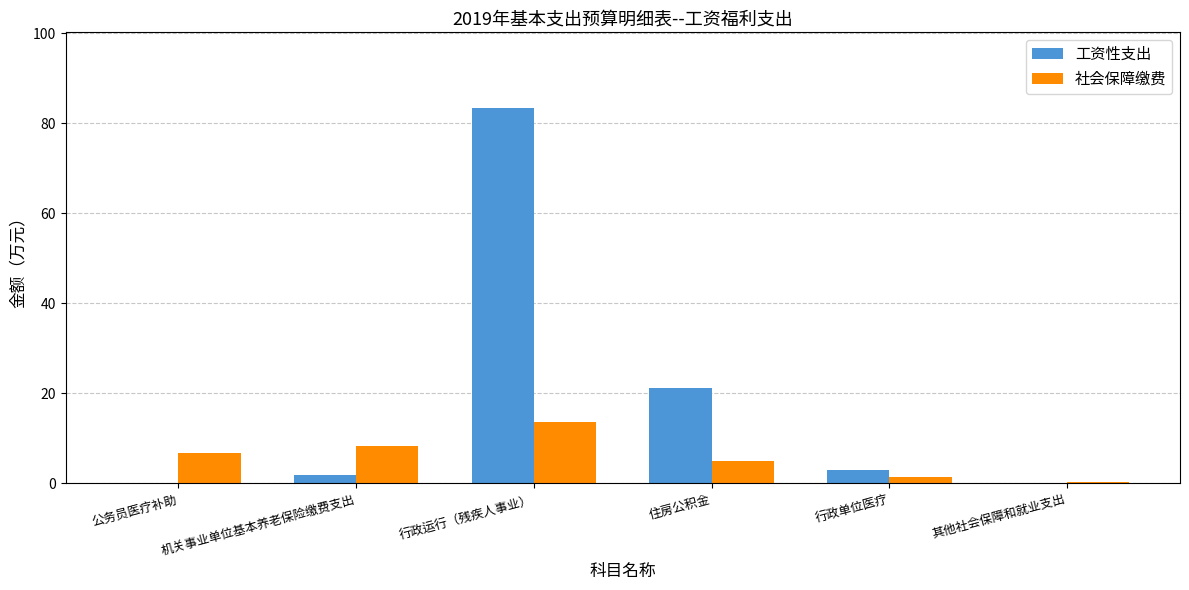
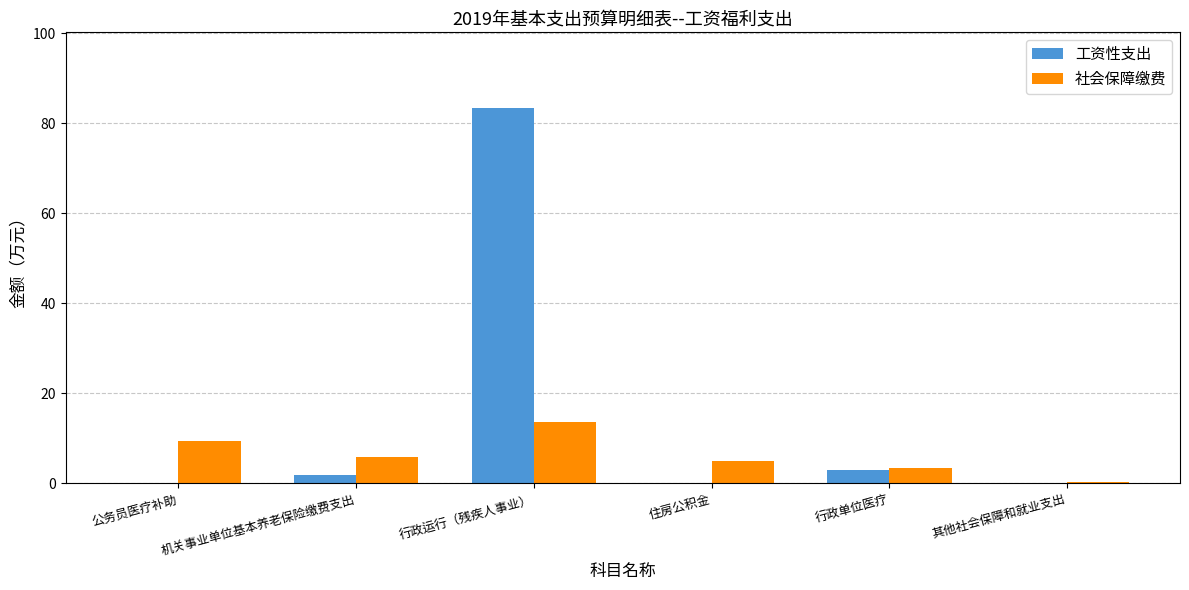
社会保障缴费, 公务员医疗补助: 7 -> 9
社会保障缴费, 机关事业单位基本养老保险缴费支出: 8 -> 6
工资性支出, 住房公积金: 21 -> 0
社会保障缴费, 行政单位医疗: 1 -> 3
